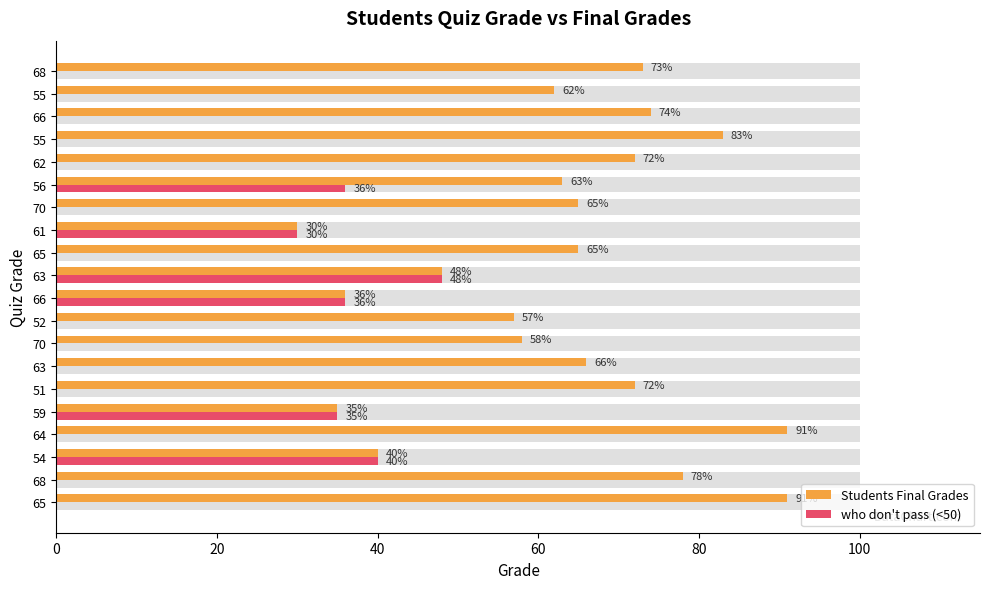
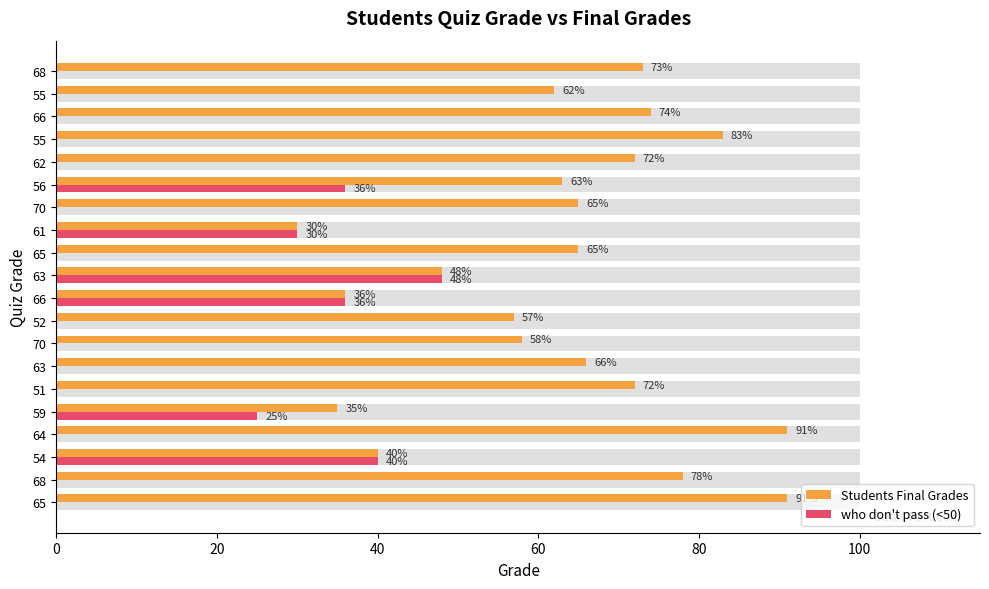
who don't pass (<50), 59: 35% -> 25%
